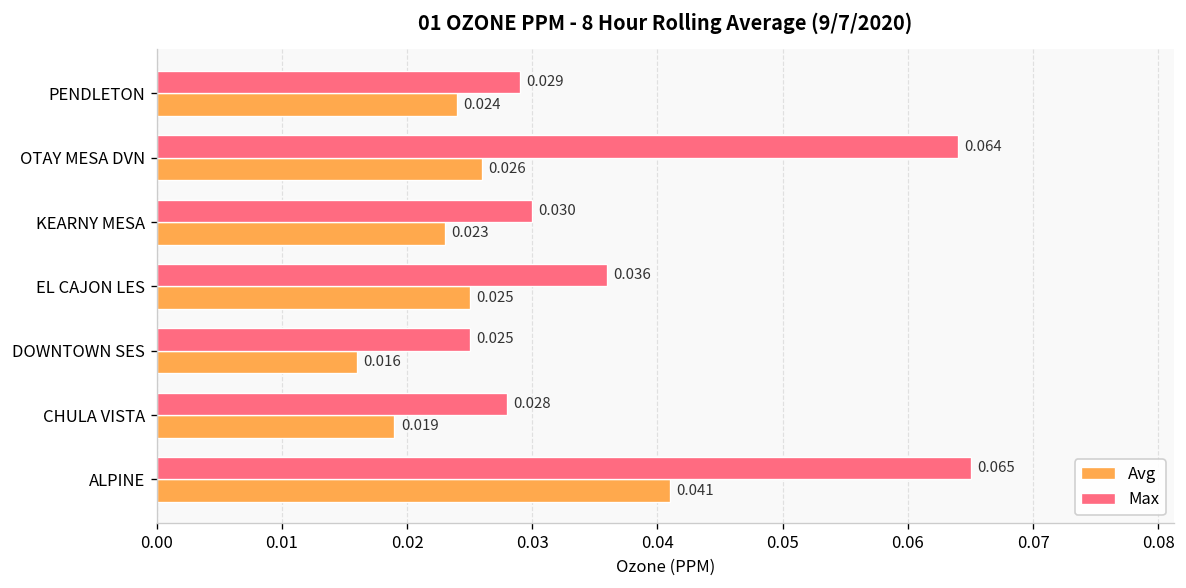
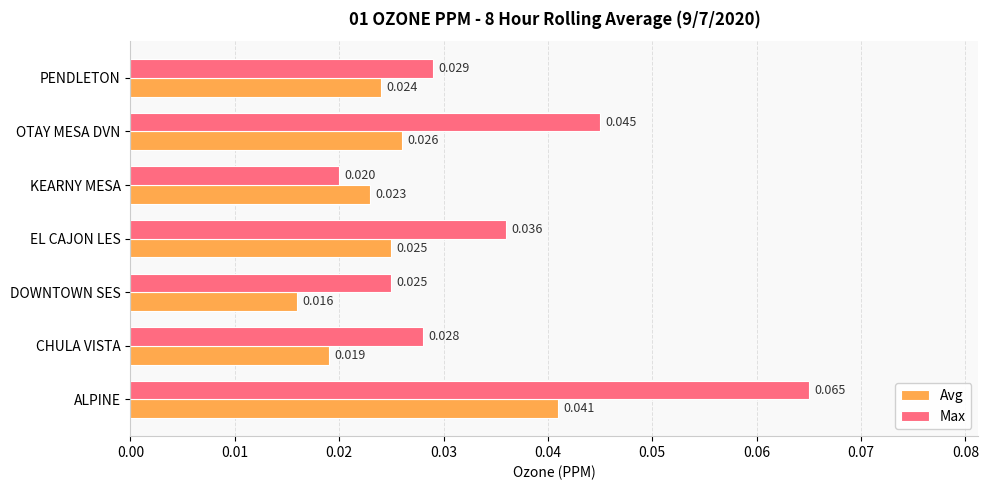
Max, OTAY MESA DVN: 0.064 -> 0.045
Max, KEARNY MESA: 0.030 -> 0.020
